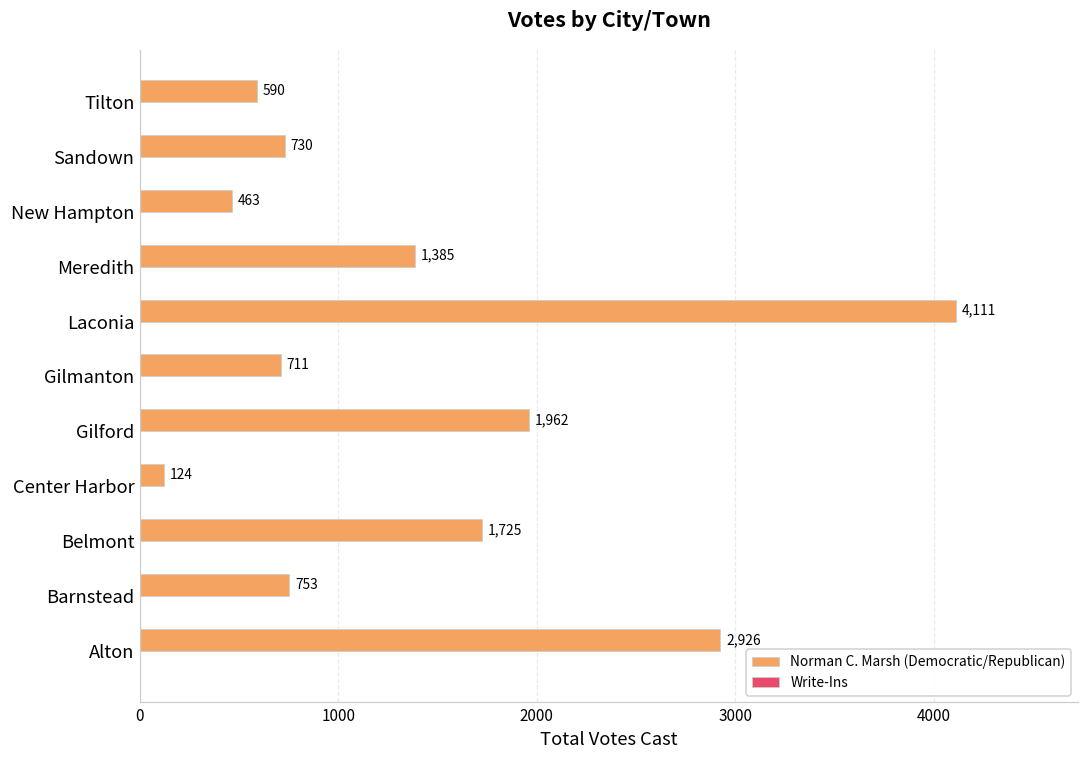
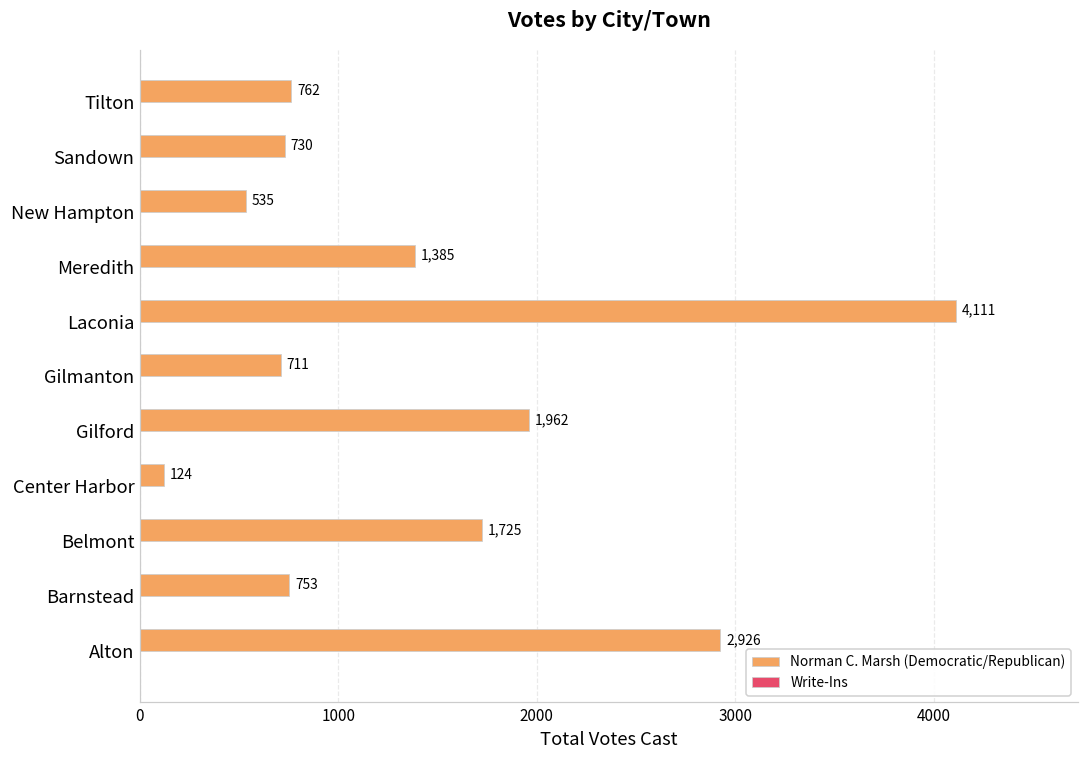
Norman C. Marsh (Democratic/Republican), Tilton: 590 -> 762
Norman C. Marsh (Democratic/Republican), New Hampton: 463 -> 535
